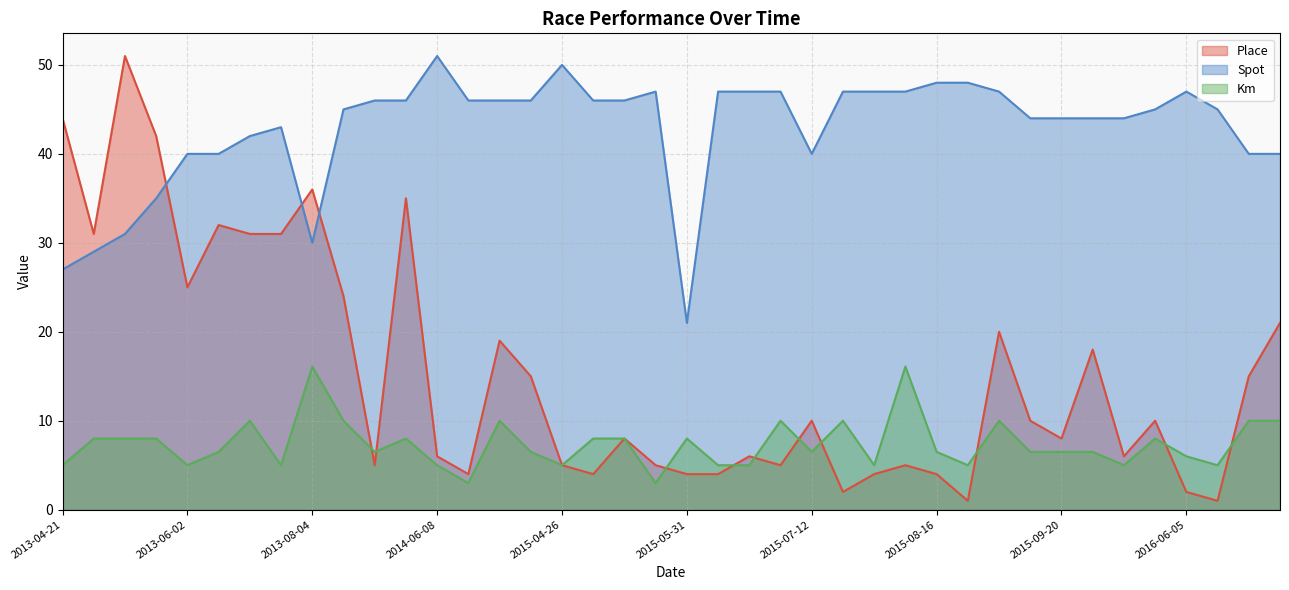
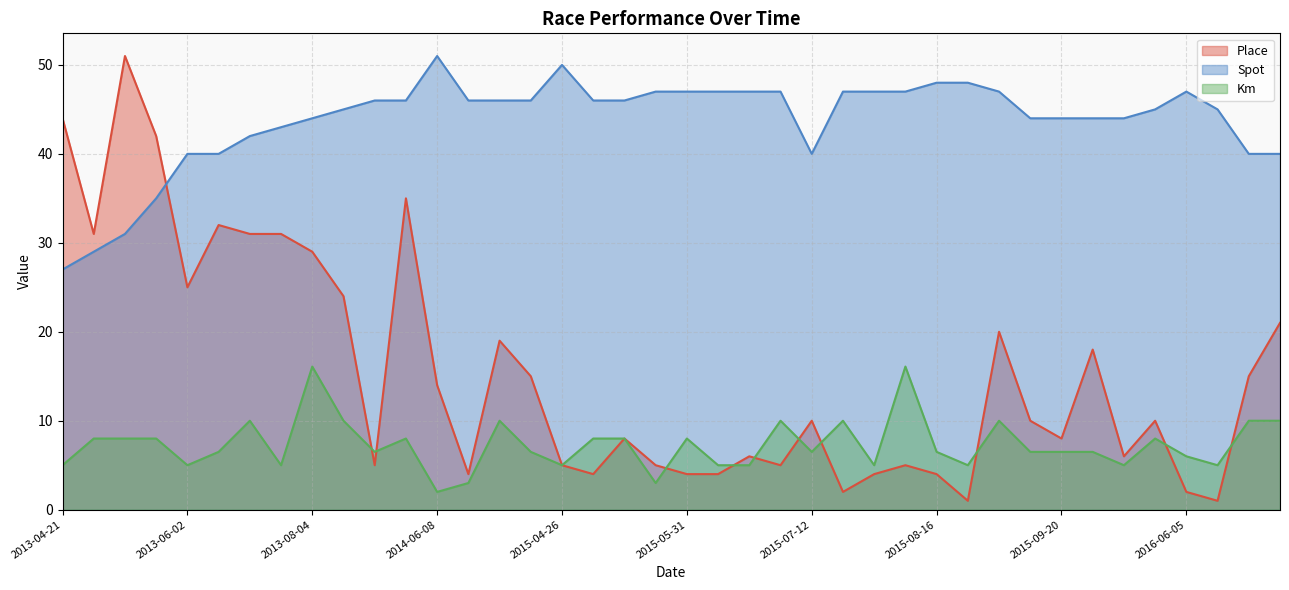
Place, 2013-08-04: 36 -> 29
Spot, 2013-08-04: 30 -> 44
Place, 2014-06-08: 6 -> 14
Km, 2014-06-08: 5 -> 2
Spot, 2015-05-31: 21 -> 47
